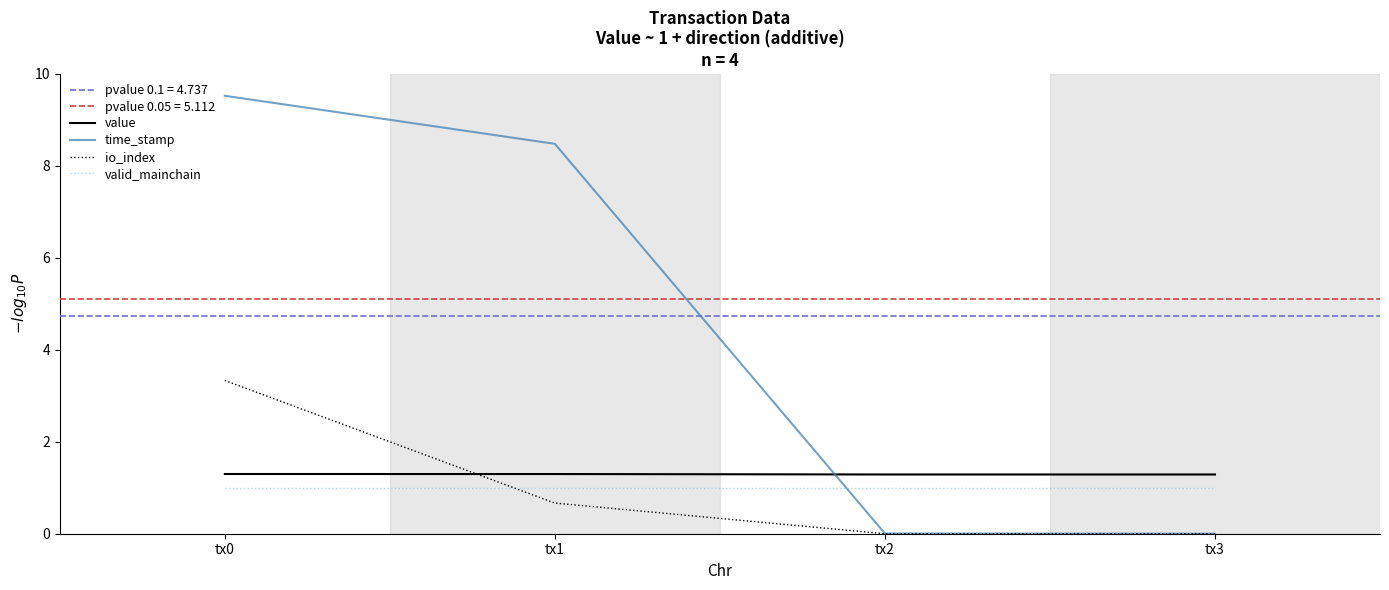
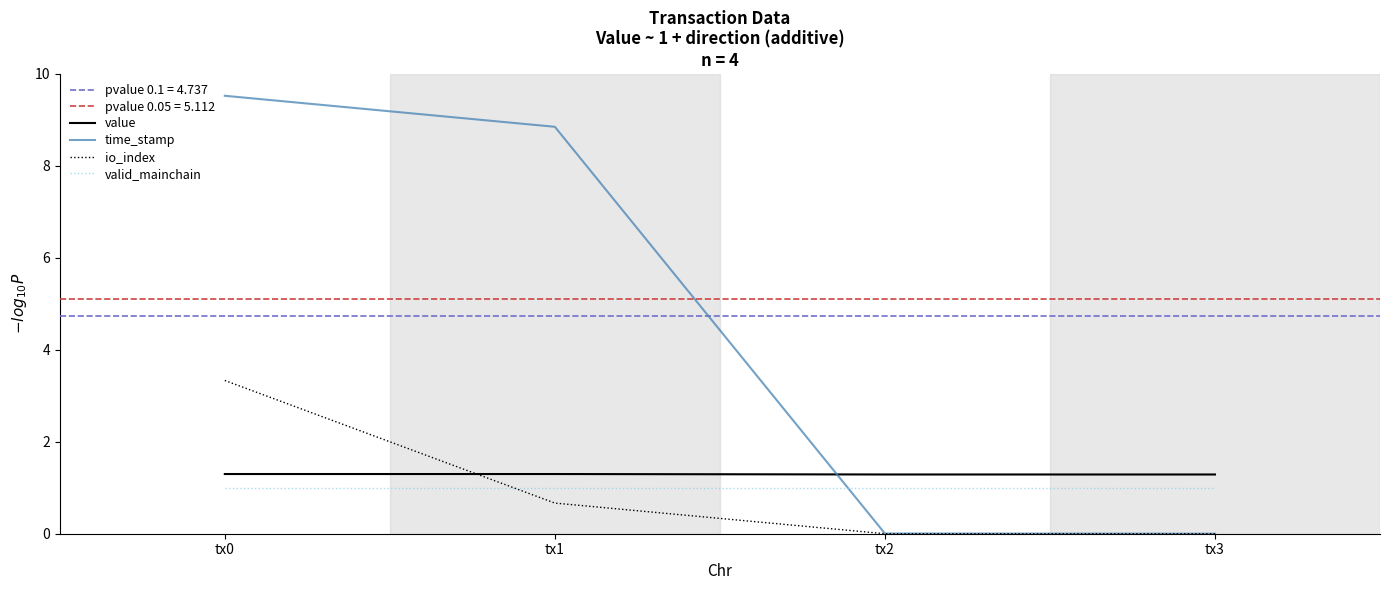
time_stamp, tx1: 8.5 -> 8.9
